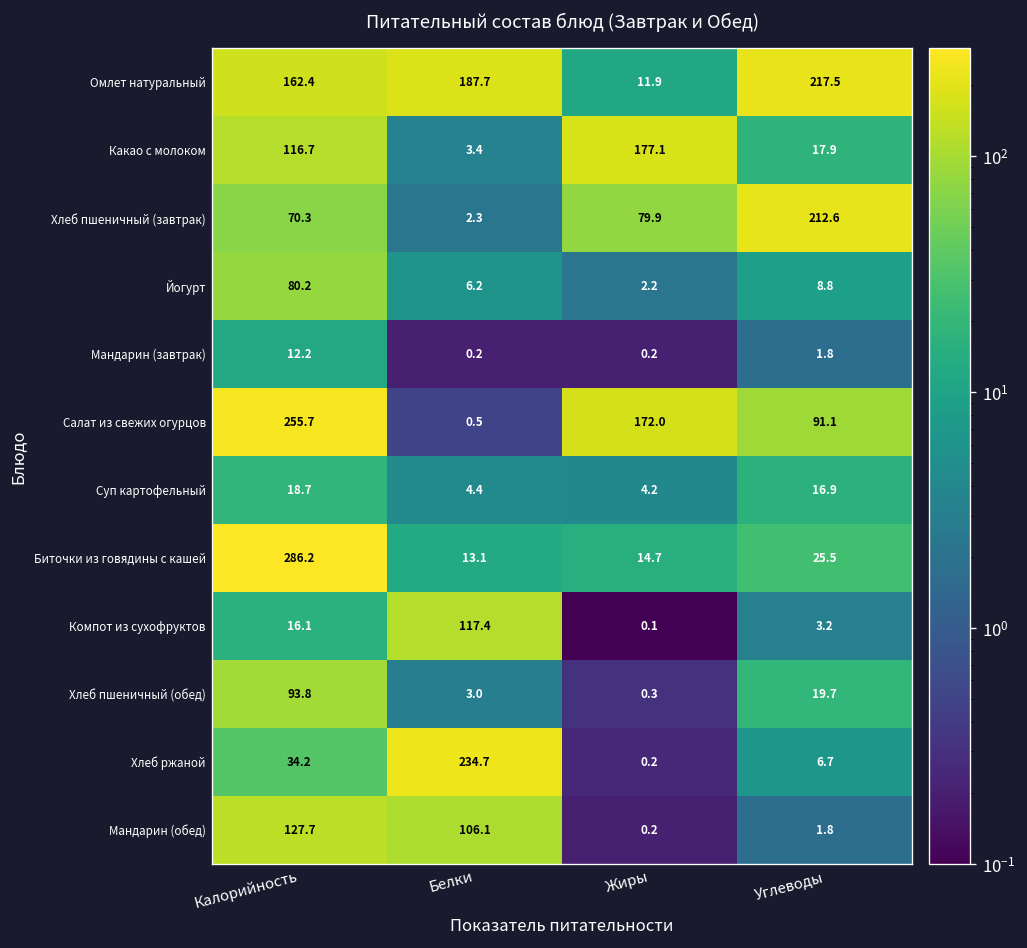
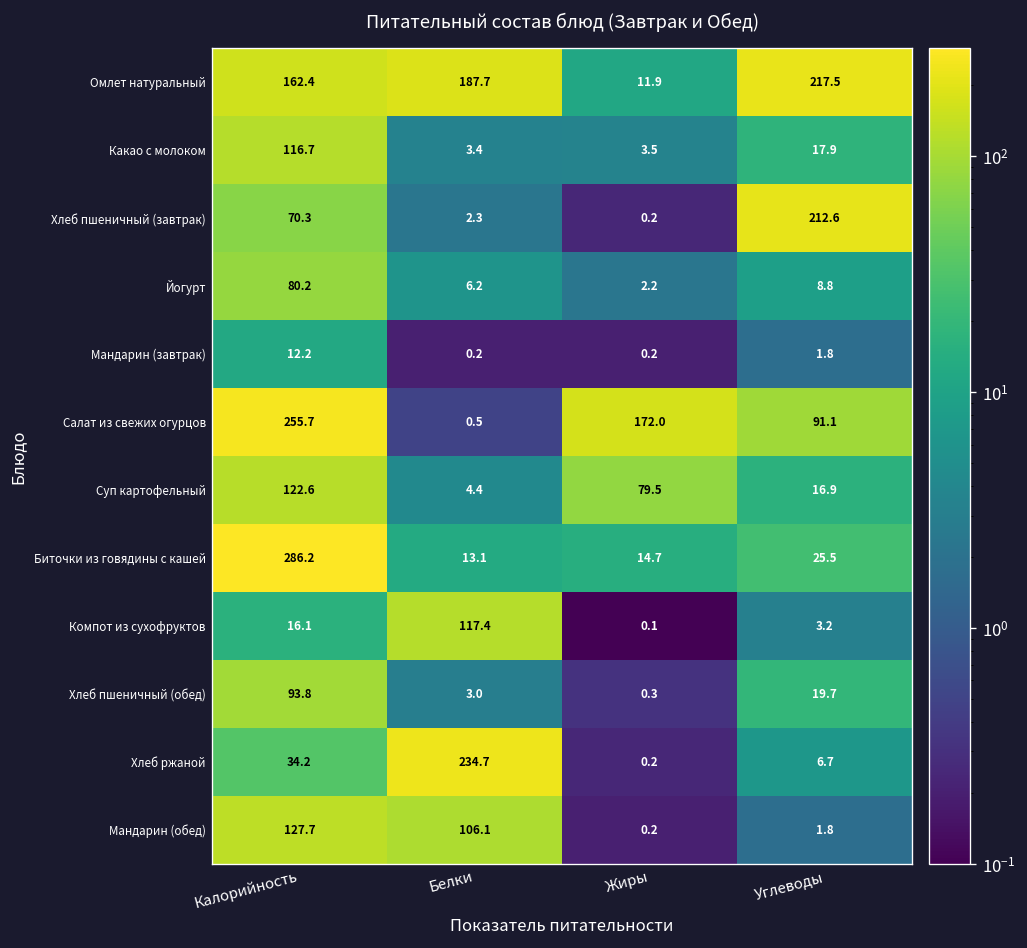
Какао с молоком, Жиры: 177.1 -> 3.5
Хлеб пшеничный (завтрак), Жиры: 79.9 -> 0.2
Суп картофельный, Калорийность: 18.7 -> 122.6
Суп картофельный, Жиры: 4.2 -> 79.5
